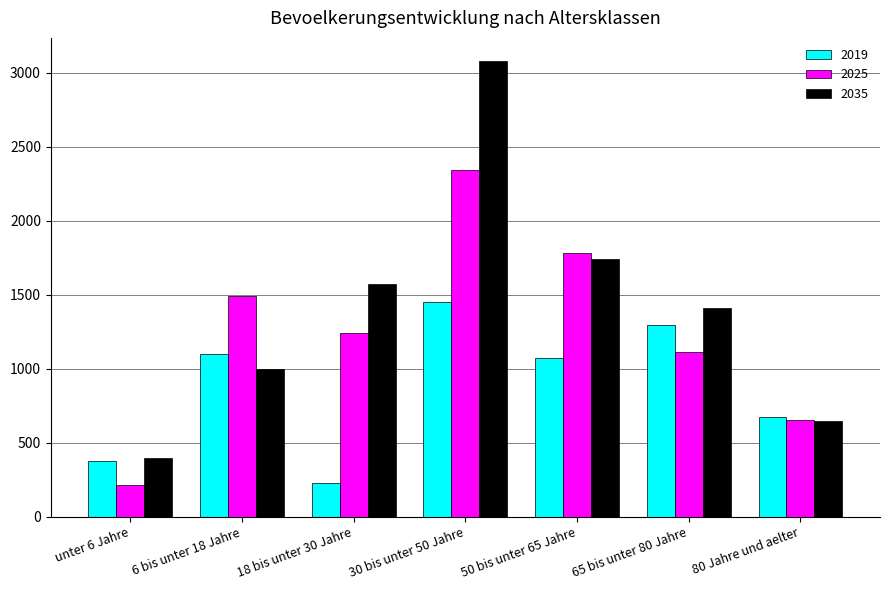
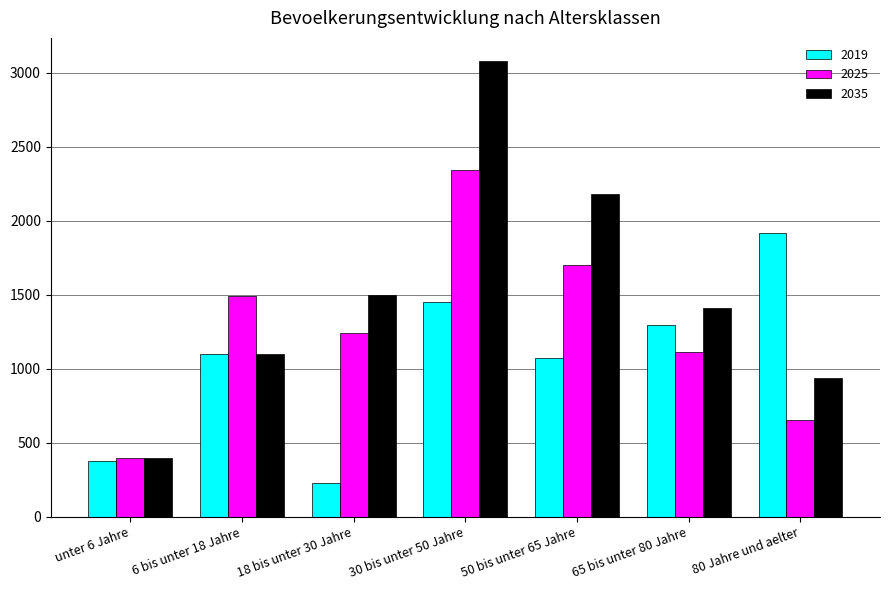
2025, unter 6 Jahre: 210 -> 400
2035, 6 bis unter 18 Jahre: 1000 -> 1100
2035, 18 bis unter 30 Jahre: 1570 -> 1500
2025, 50 bis unter 65 Jahre: 1780 -> 1700
2035, 50 bis unter 65 Jahre: 1740 -> 2180
2019, 80 Jahre und aelter: 670 -> 1920
2035, 80 Jahre und aelter: 650 -> 940
